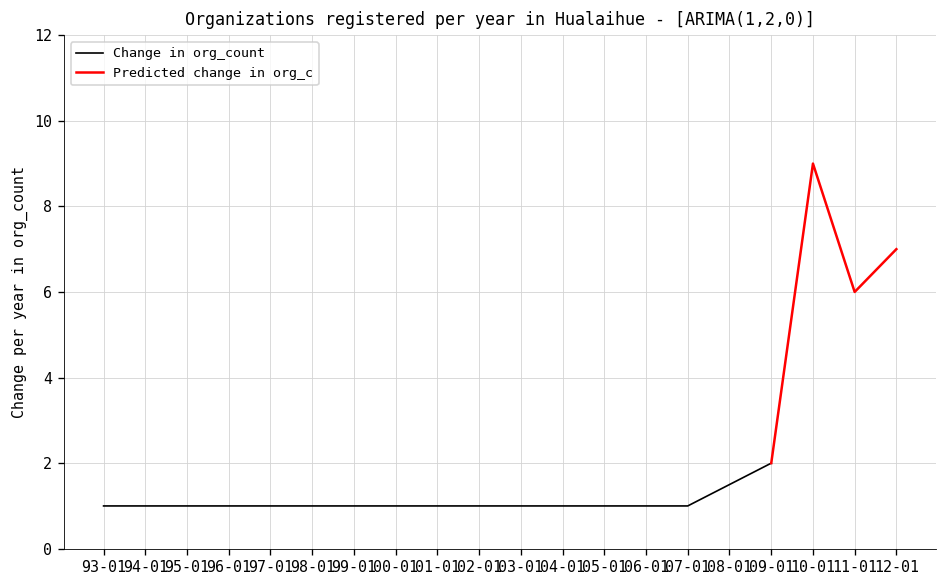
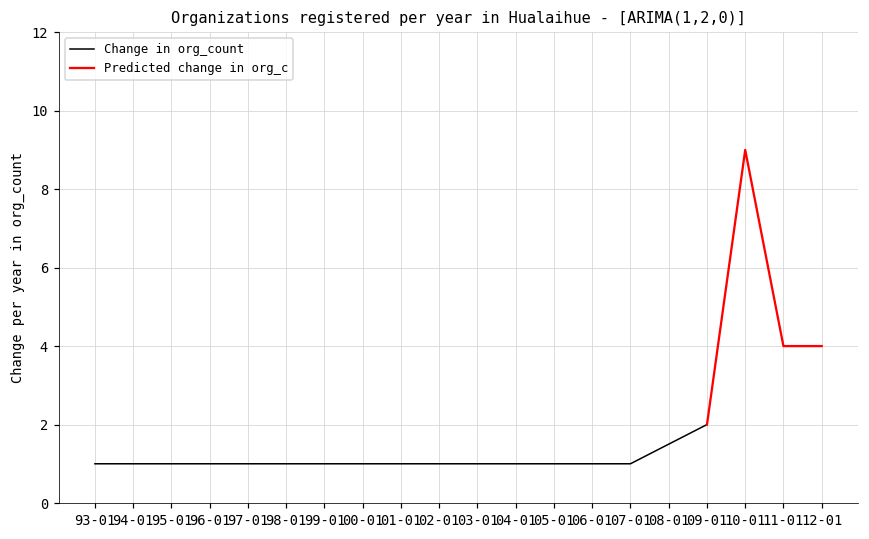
Predicted change in org_c, 11-01: 6 -> 4
Predicted change in org_c, 12-01: 7 -> 4
